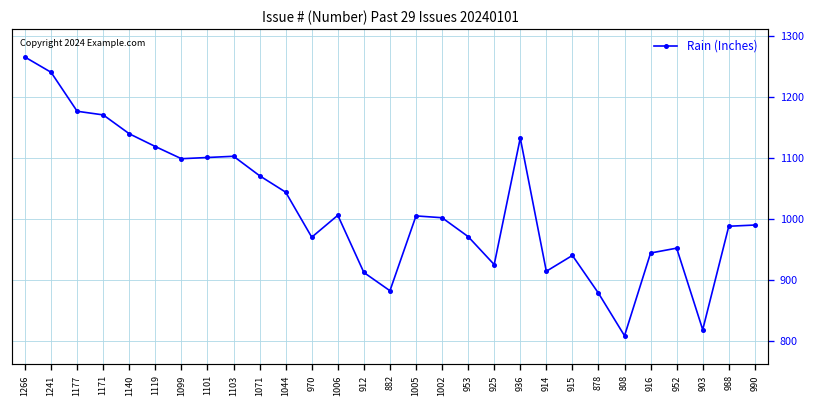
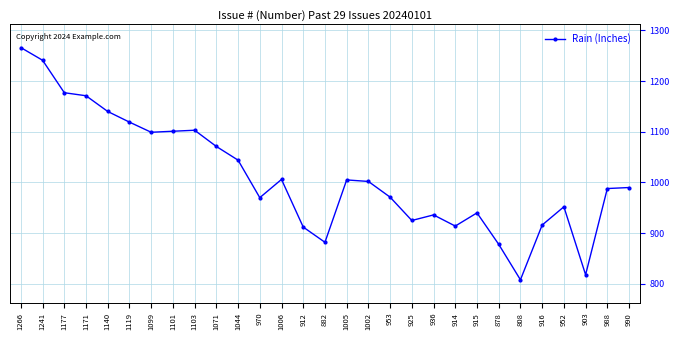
936: 1130 -> 940
916: 940 -> 920
